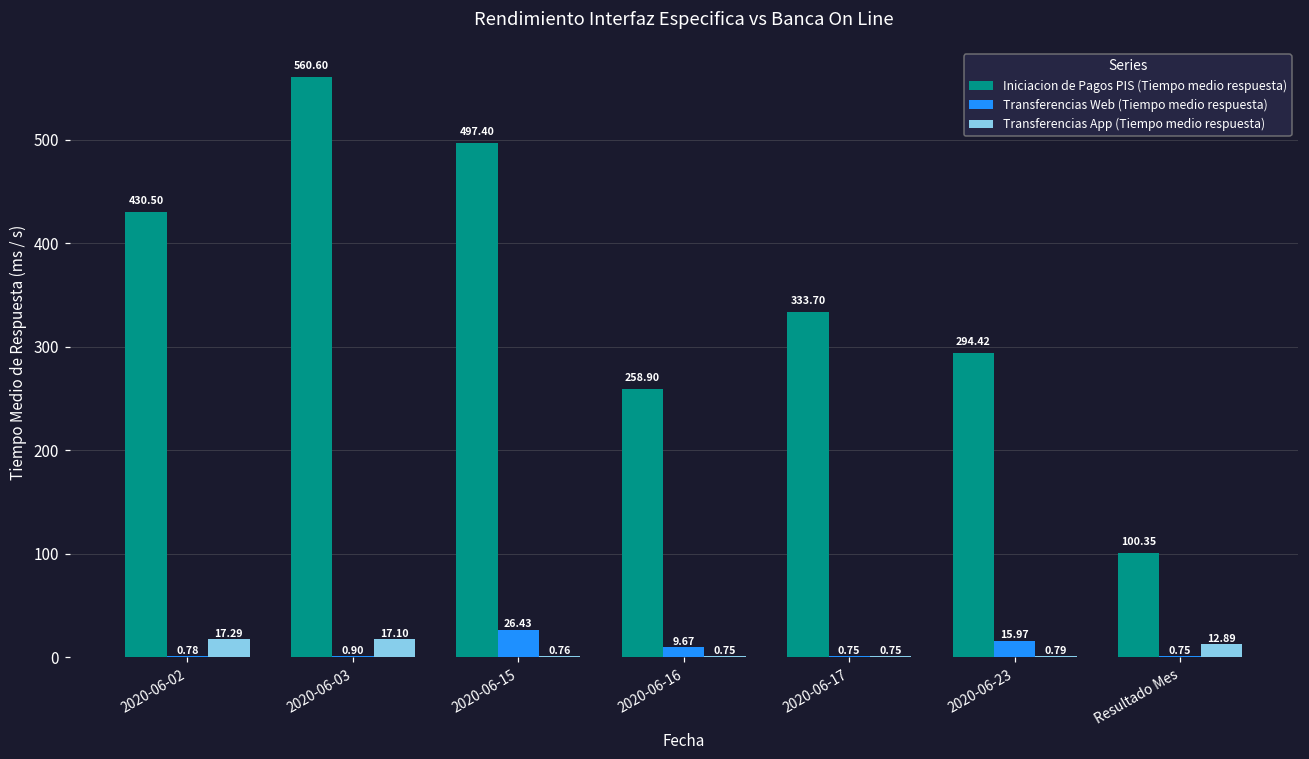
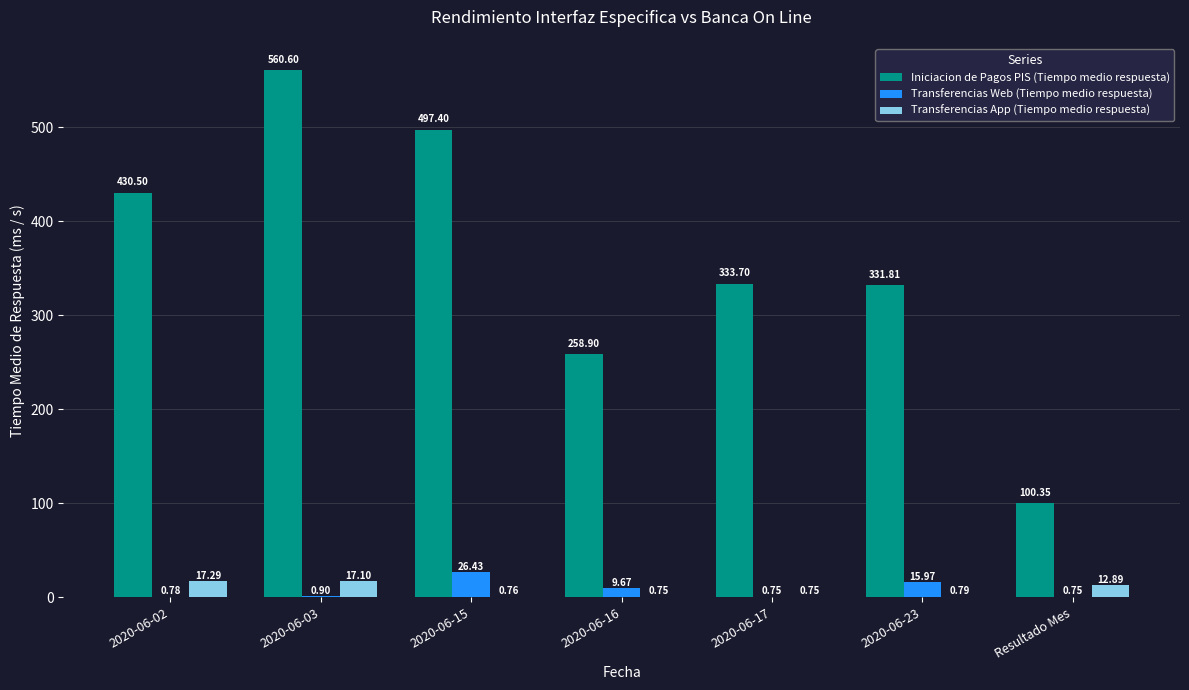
Iniciacion de Pagos PIS (Tiempo medio respuesta), 2020-06-23: 294.42 -> 331.81
